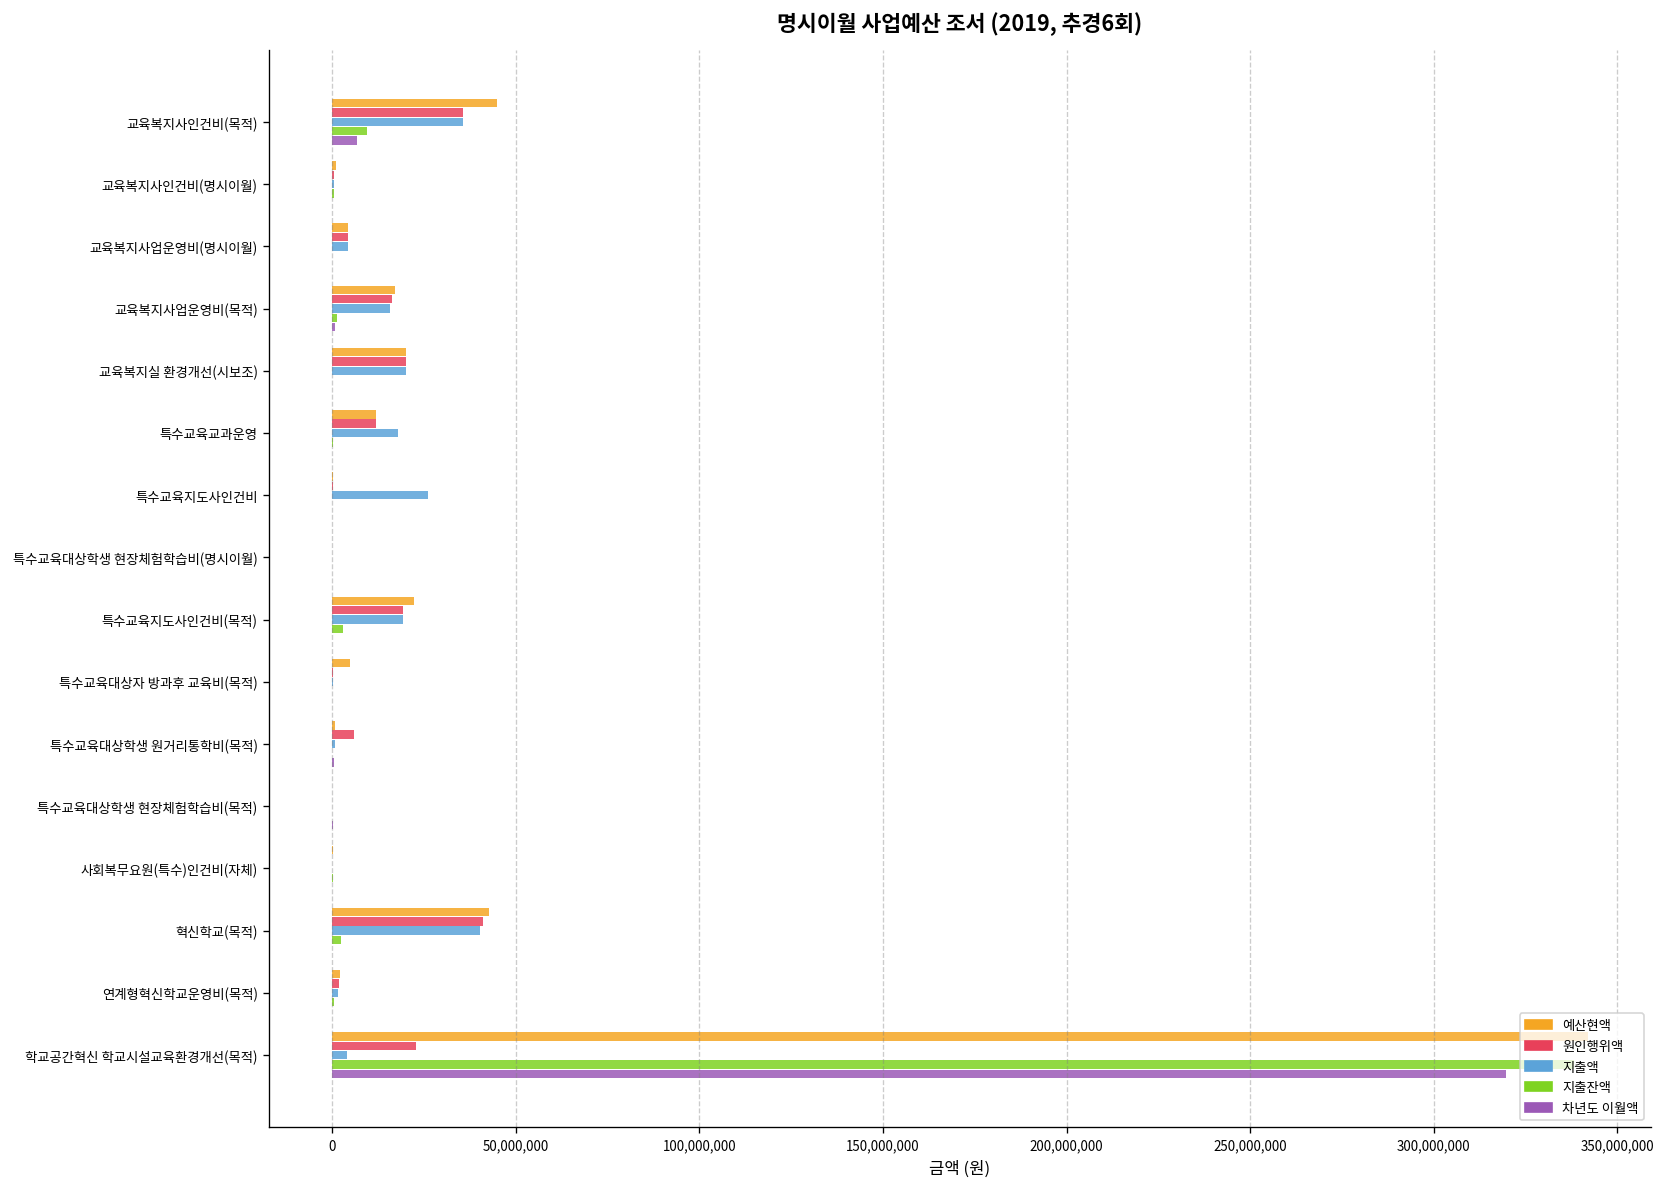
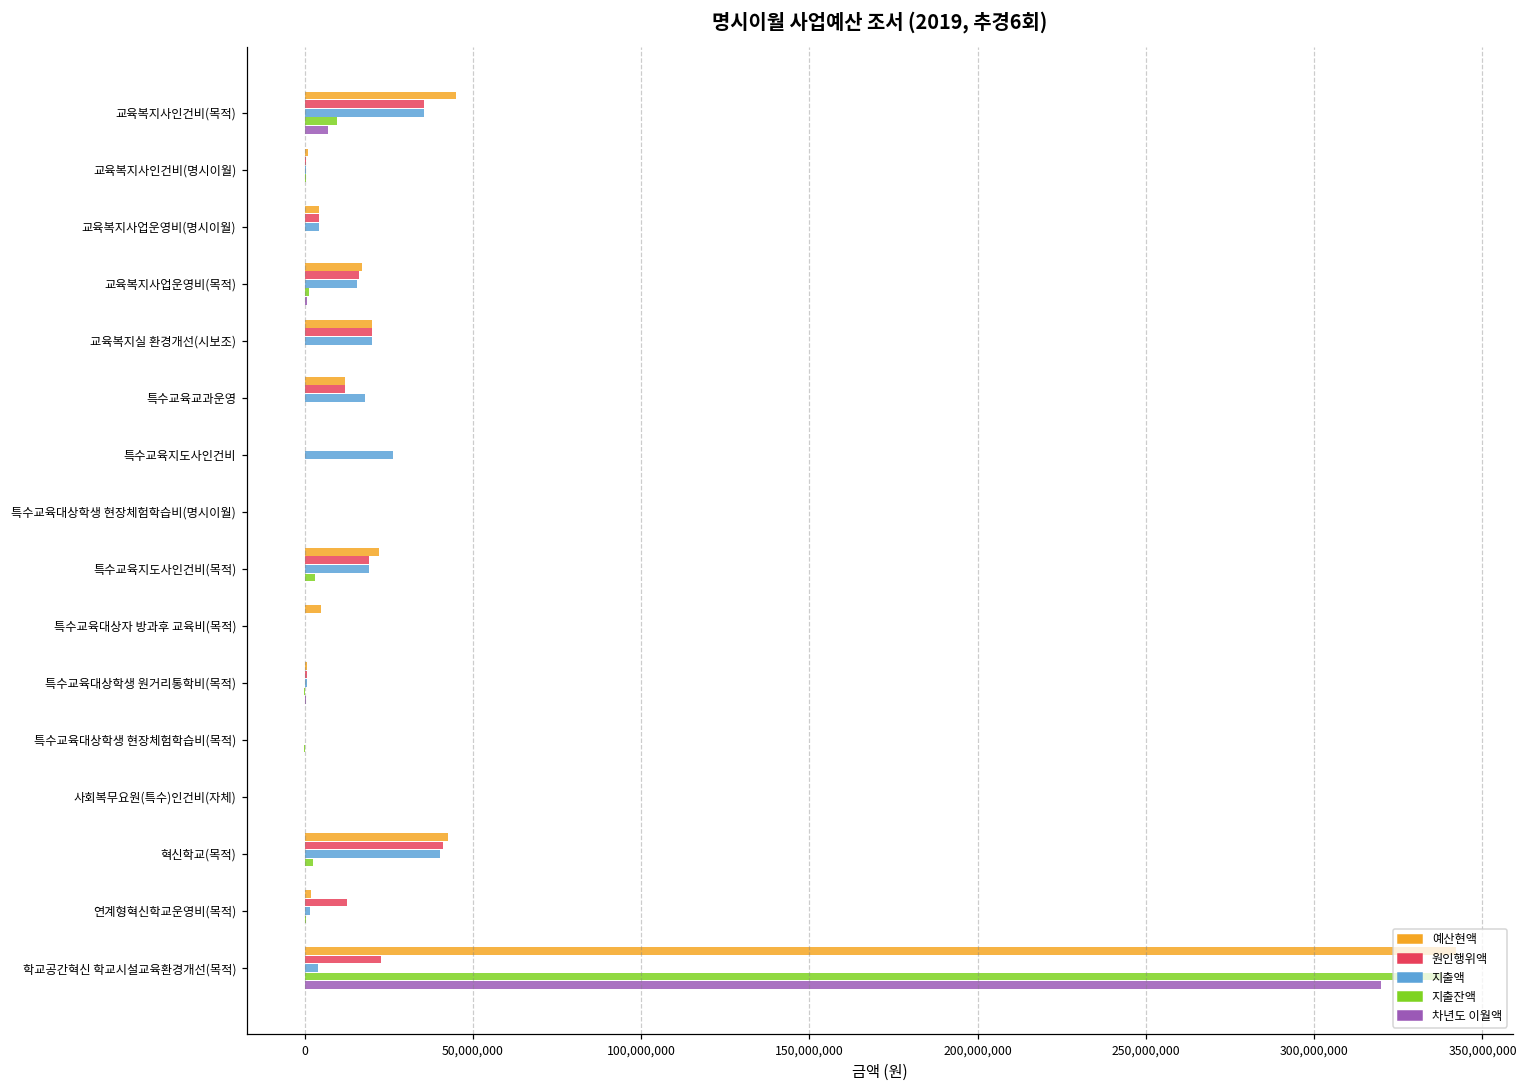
원인행위액, 특수교육대상학생 원거리통학비(목적): 6,000,000 -> 1,000,000
원인행위액, 연계형혁신학교운영비(목적): 2,000,000 -> 13,000,000
